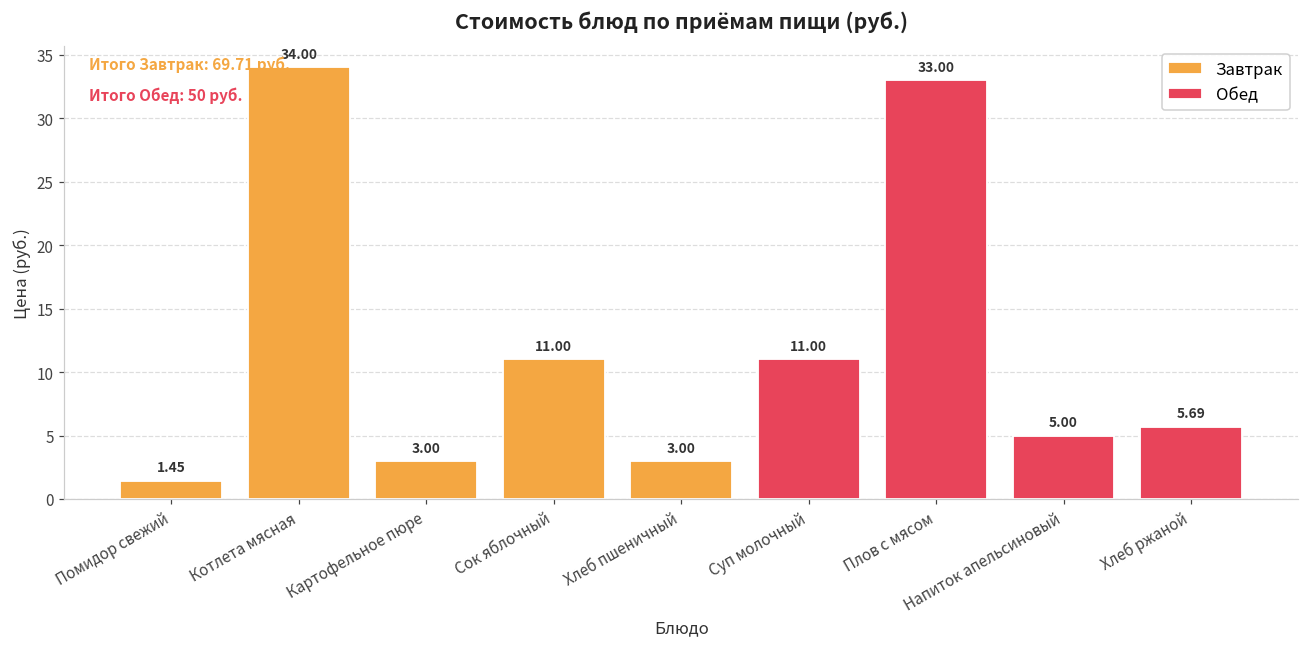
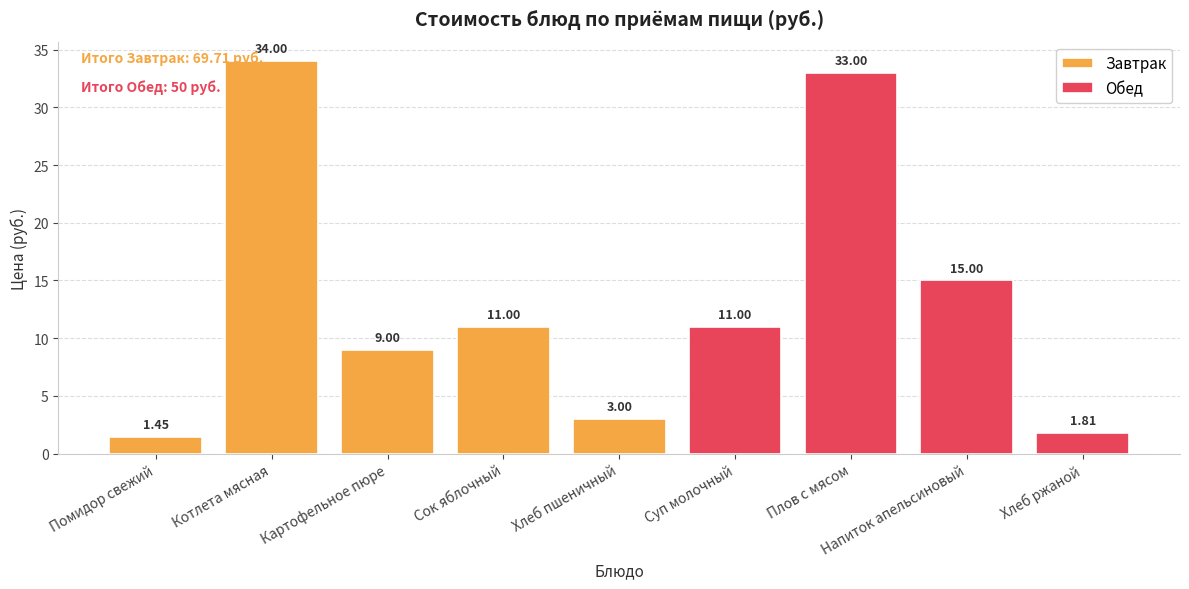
Завтрак, Картофельное пюре: 3.00 -> 9.00
Обед, Напиток апельсиновый: 5.00 -> 15.00
Обед, Хлеб ржаной: 5.69 -> 1.81
